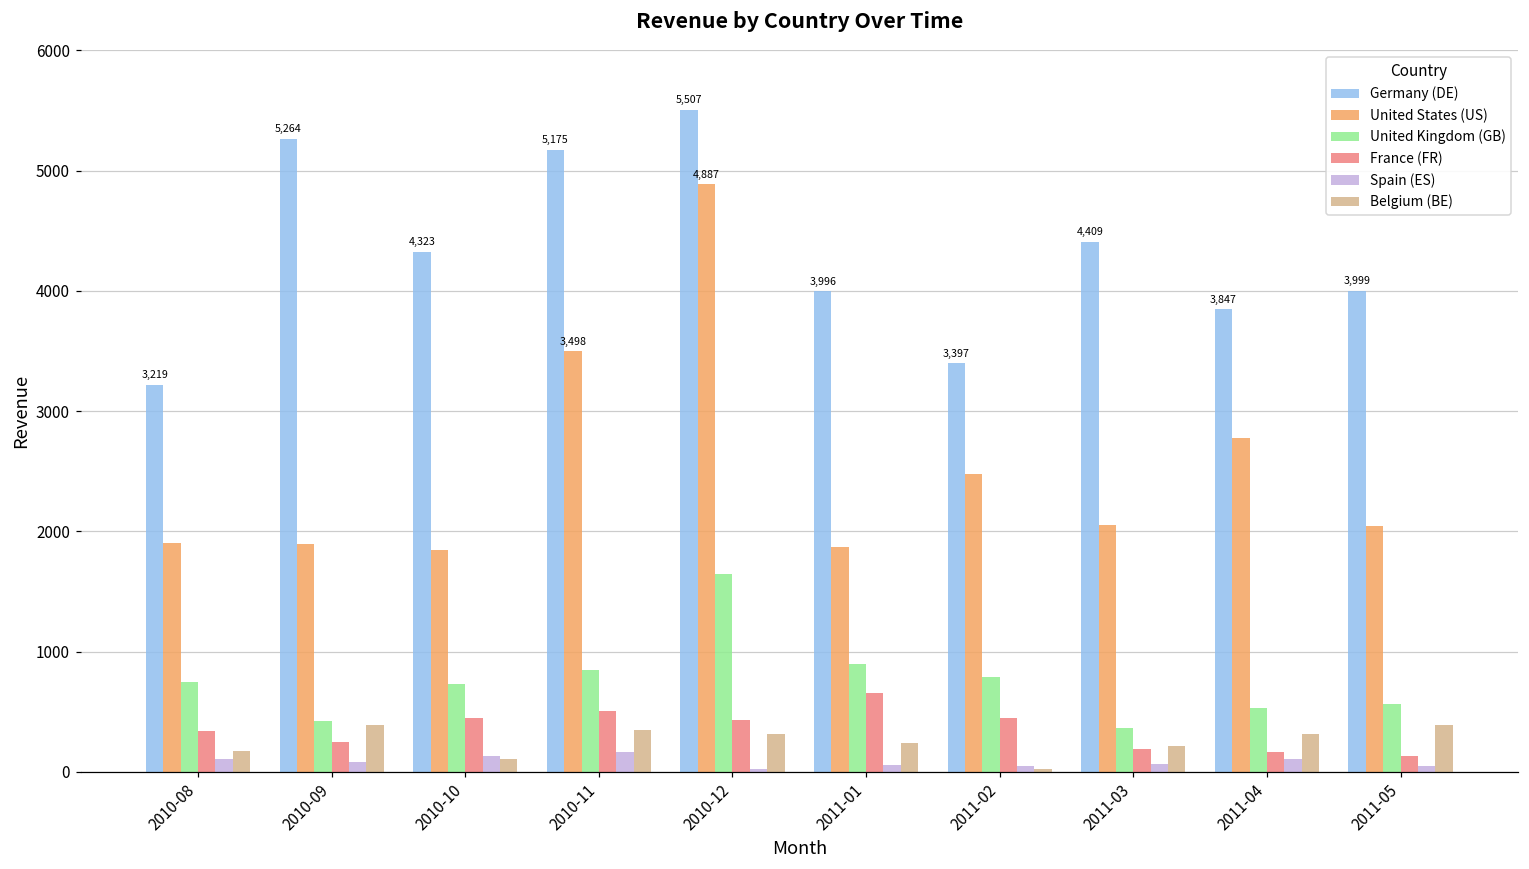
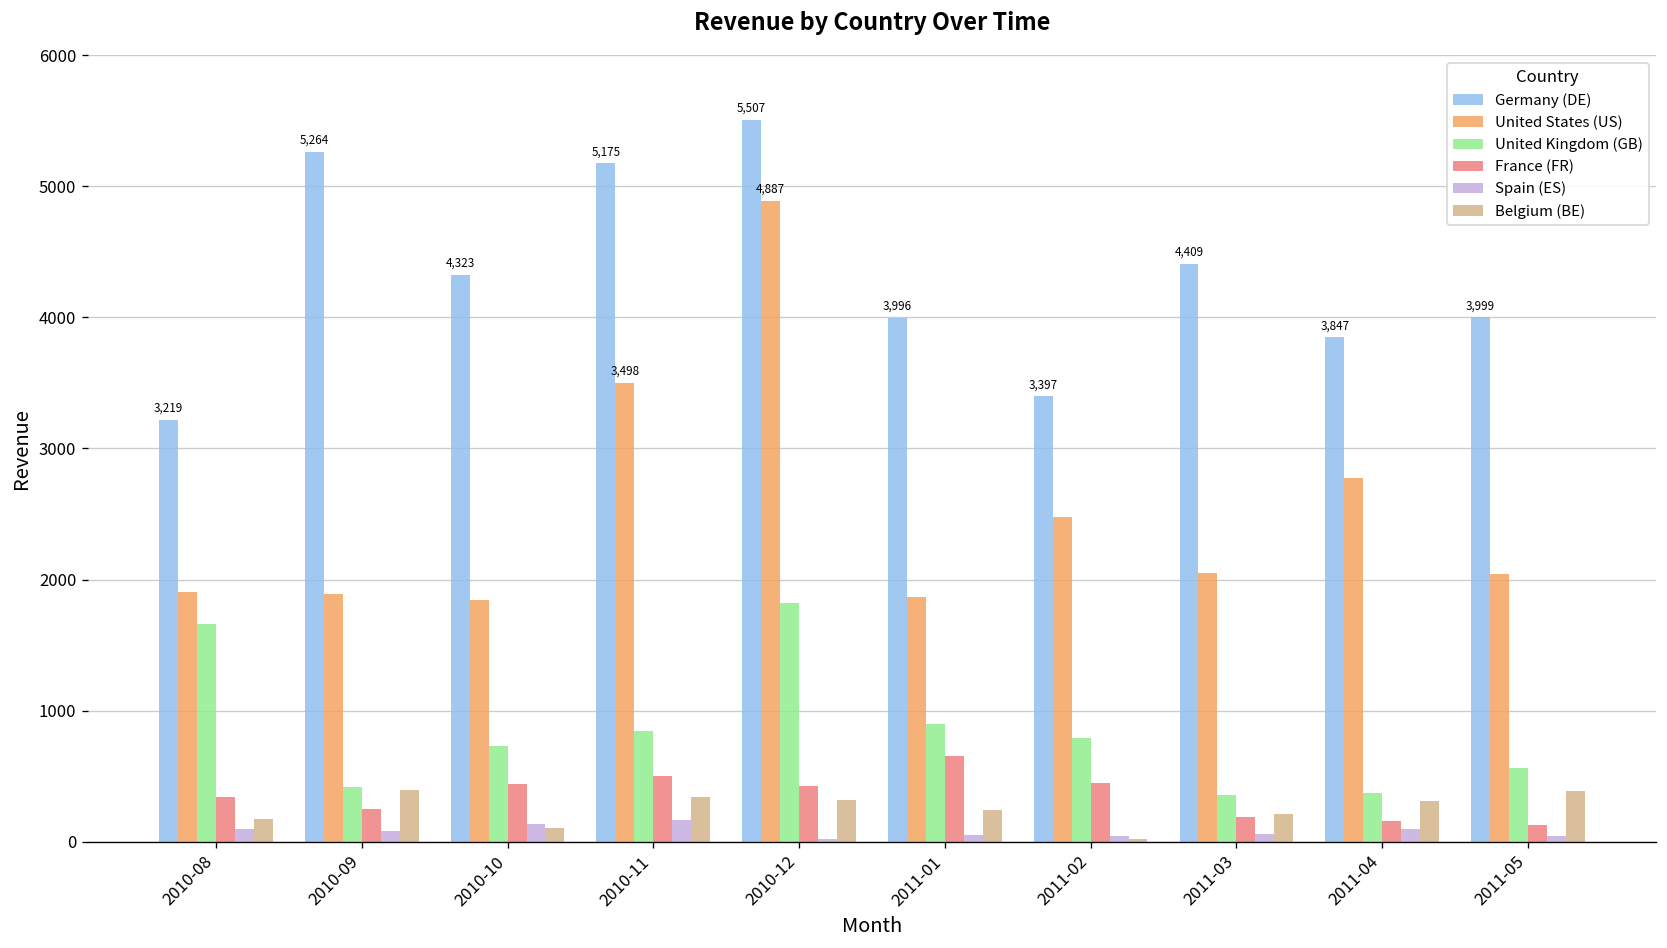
United Kingdom (GB), 2010-08: 750 -> 1660
United Kingdom (GB), 2010-12: 1650 -> 1820
United Kingdom (GB), 2011-04: 530 -> 370
